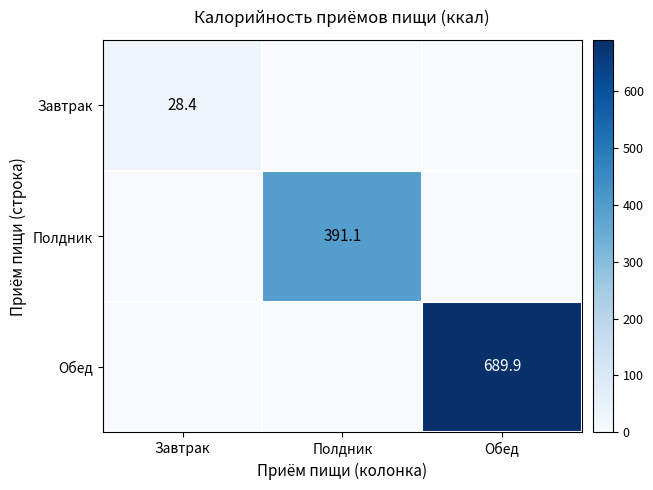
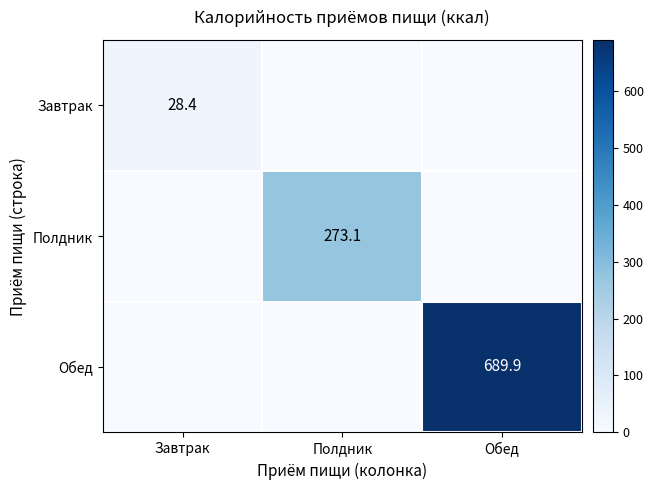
Полдник, Полдник: 391.1 -> 273.1
